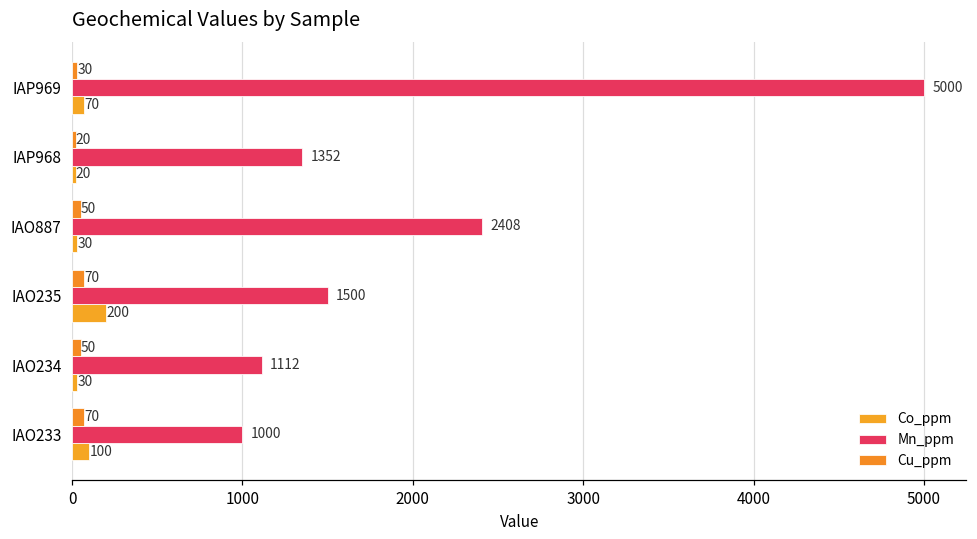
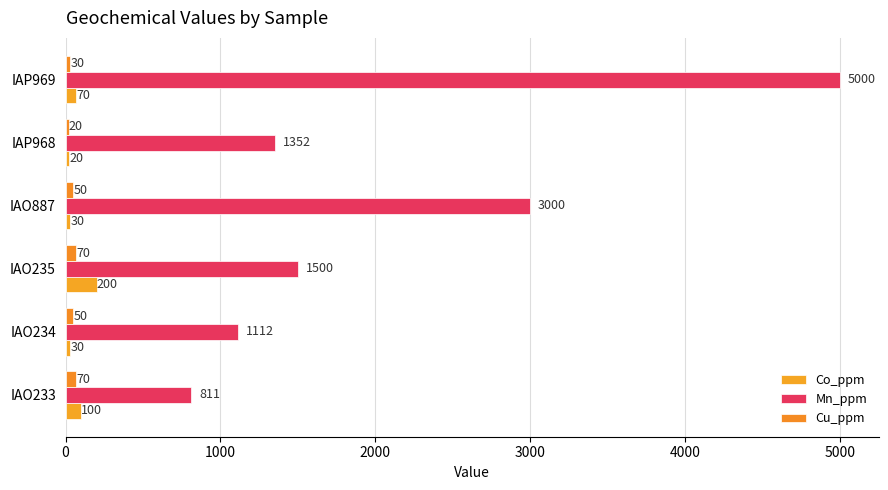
Mn_ppm, IAO887: 2408 -> 3000
Mn_ppm, IAO233: 1000 -> 811
